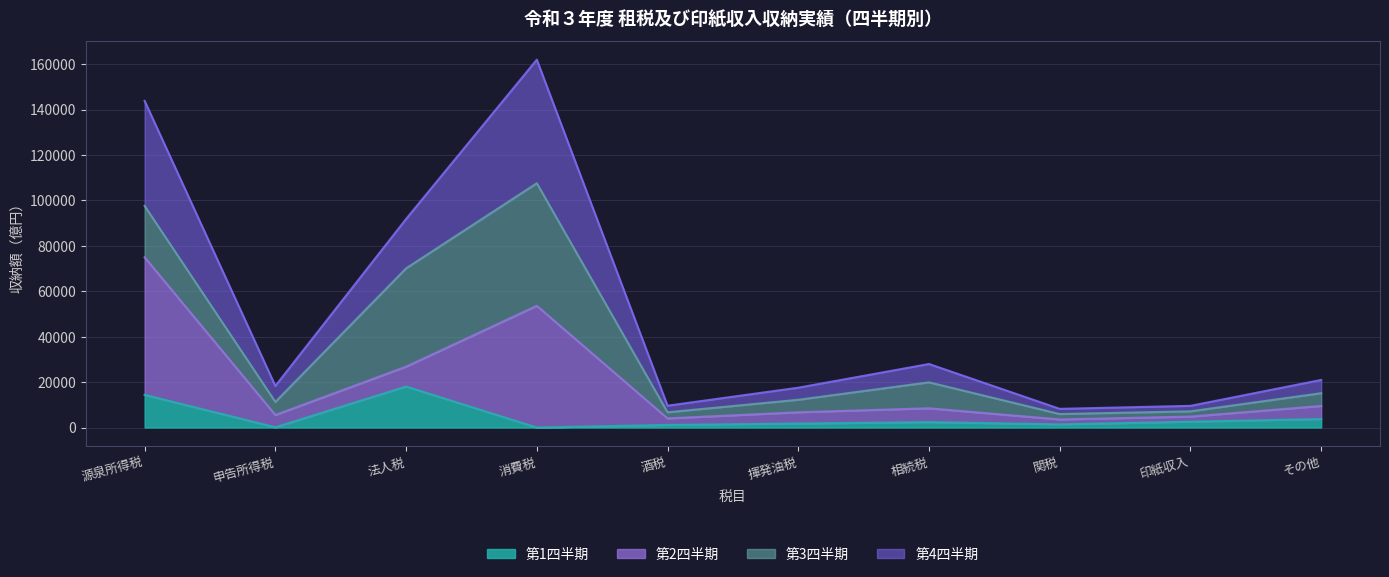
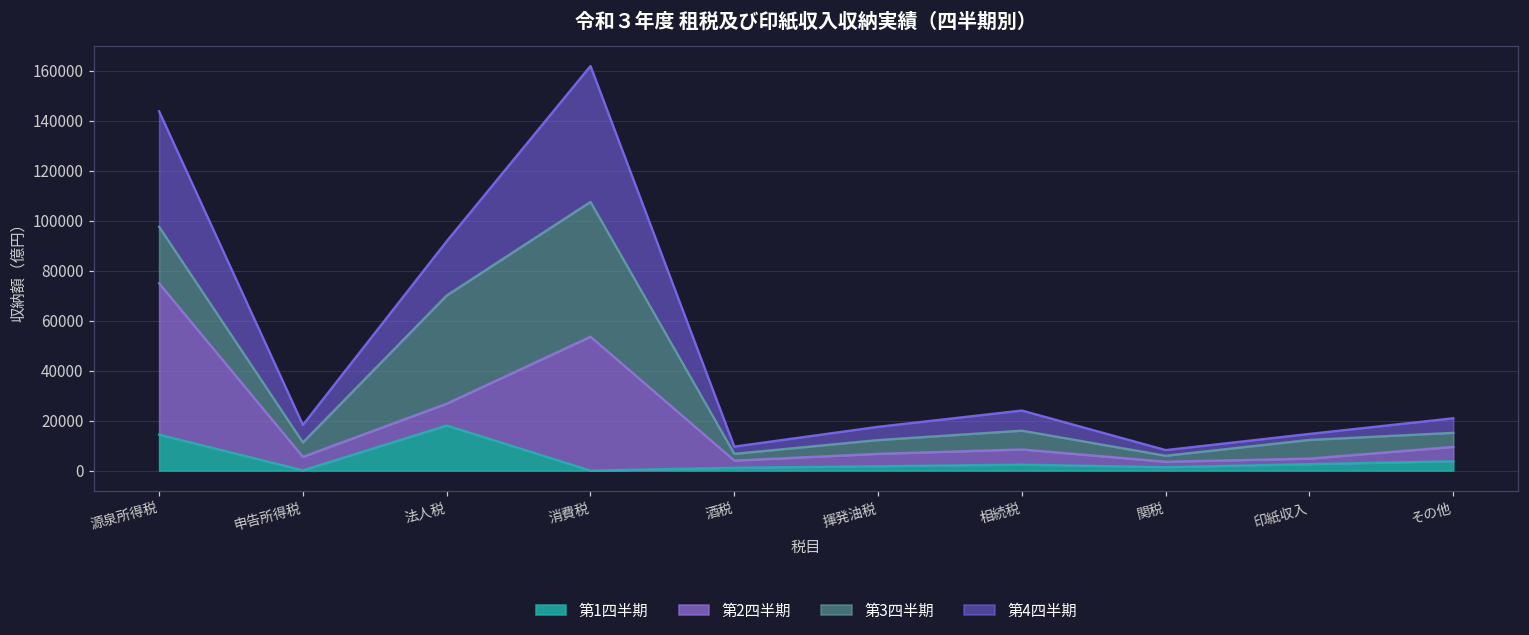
第3四半期, 相続税: 11000 -> 8000
第3四半期, 印紙収入: 2000 -> 7000
